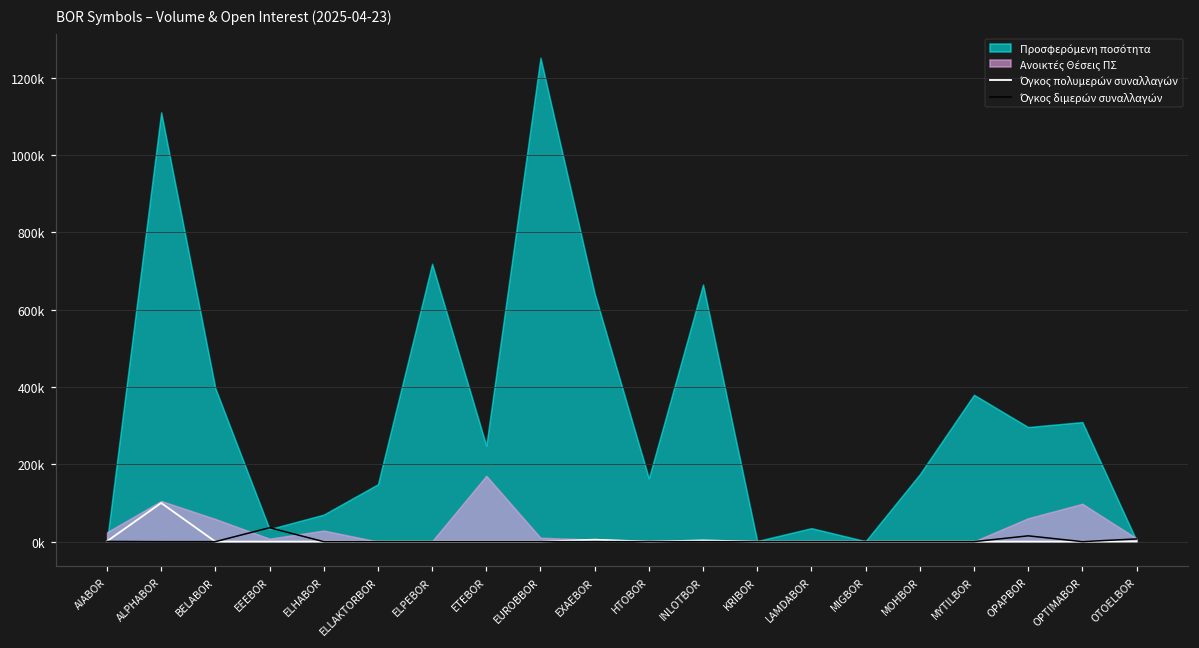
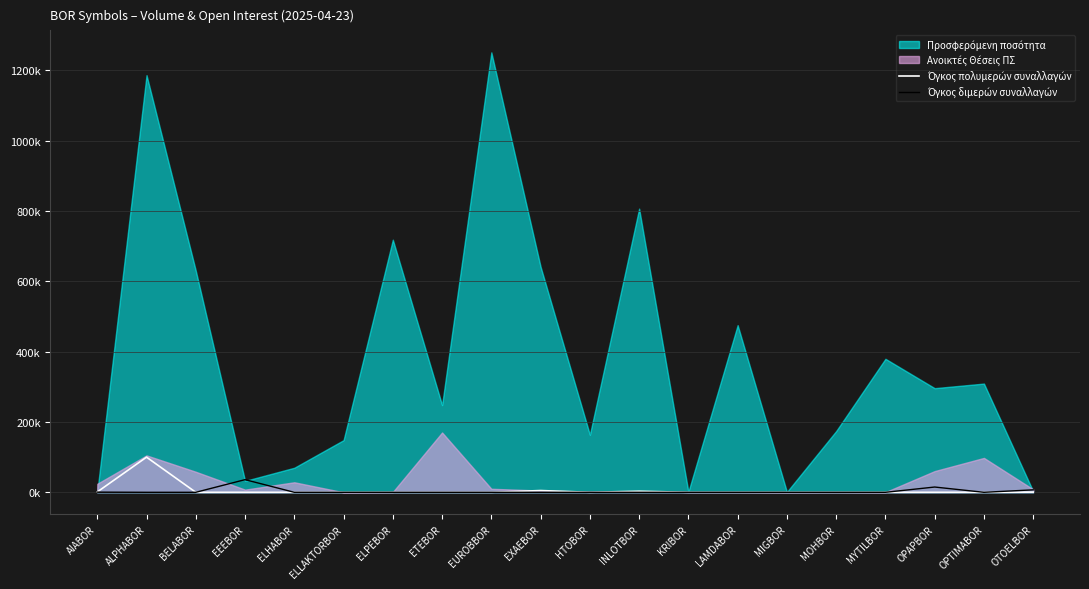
Προσφερόμενη ποσότητα, ALPHABOR: 1110000 -> 1190000
Προσφερόμενη ποσότητα, BELABOR: 400000 -> 630000
Προσφερόμενη ποσότητα, INLOTBOR: 660000 -> 810000
Προσφερόμενη ποσότητα, LAMDABOR: 30000 -> 480000
